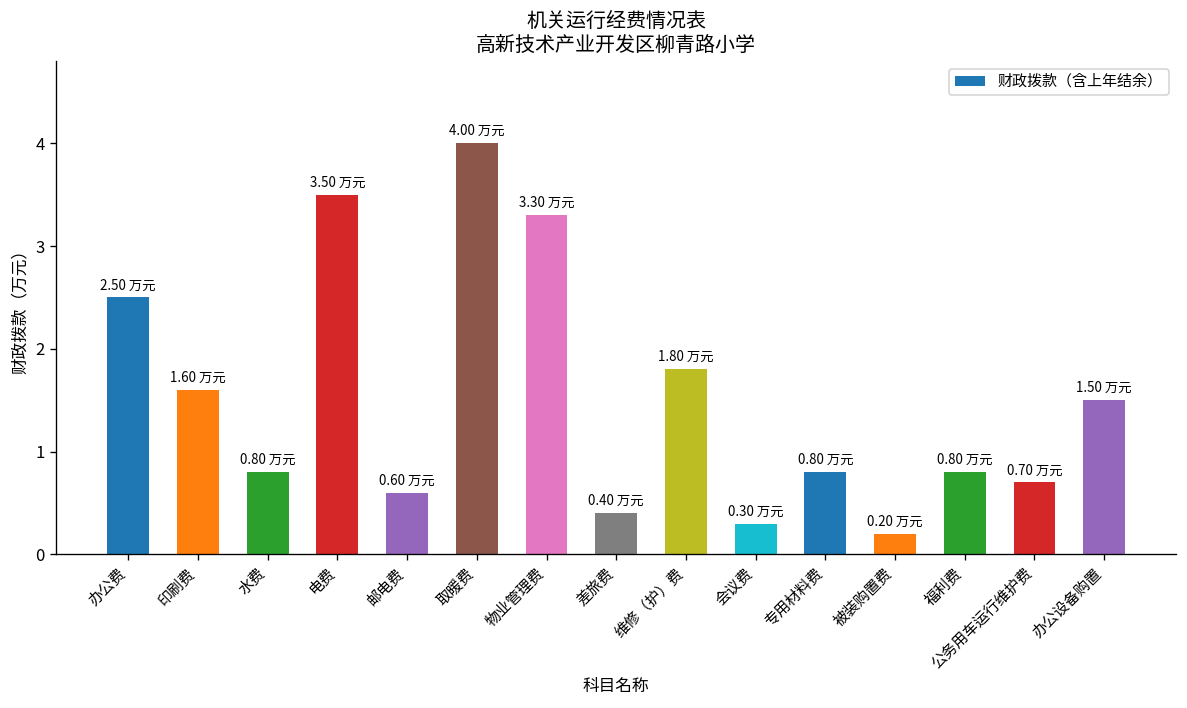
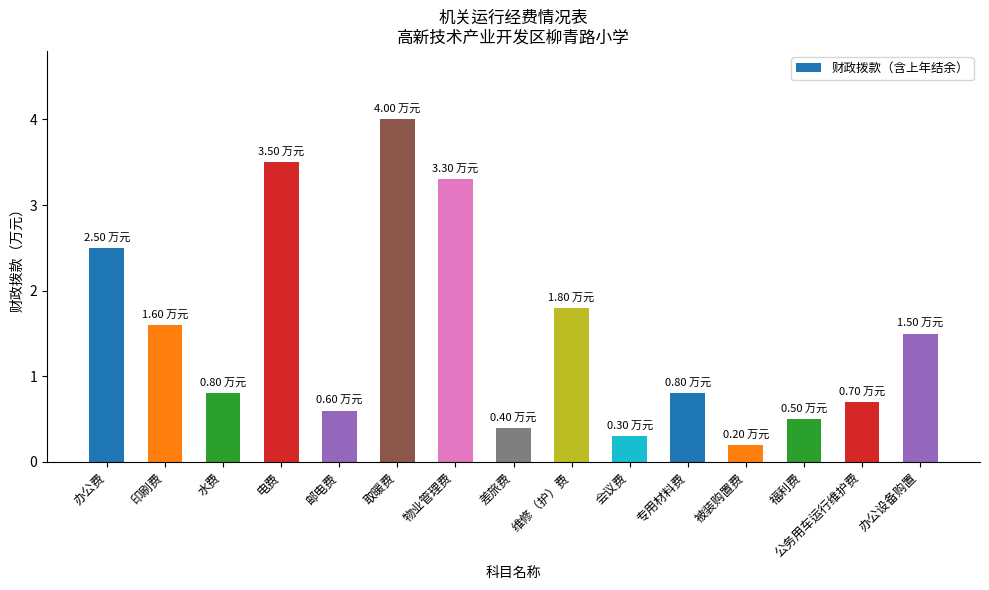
福利费: 0.80 -> 0.50
